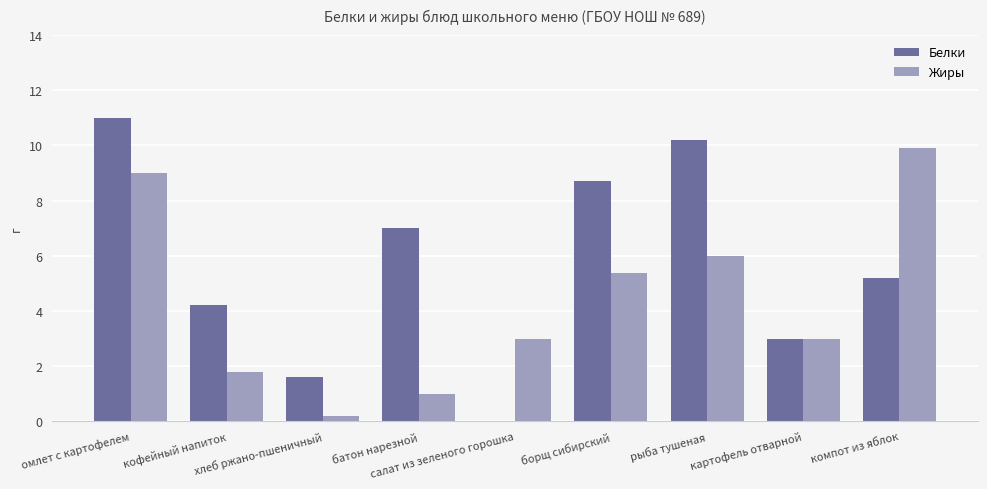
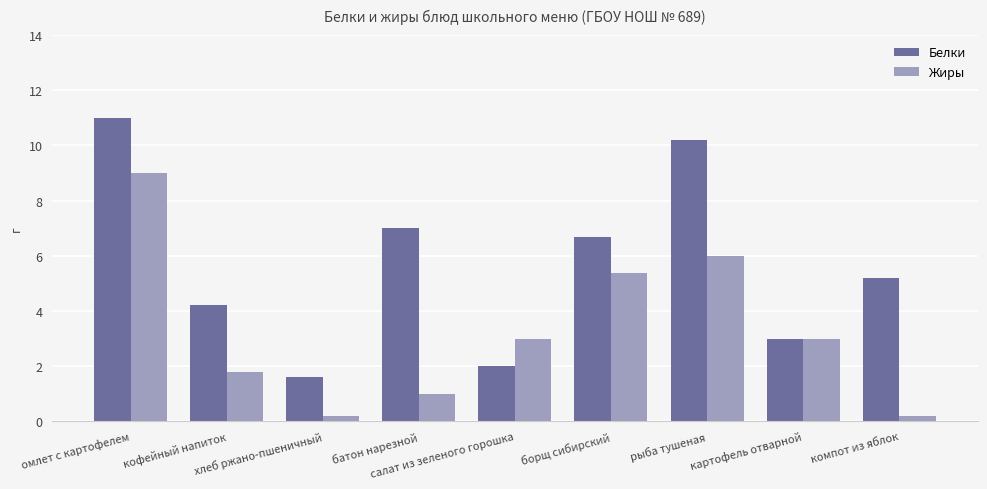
Белки, салат из зеленого горошка: 0 -> 2
Белки, борщ сибирский: 8.7 -> 6.7
Жиры, компот из яблок: 9.9 -> 0.2
